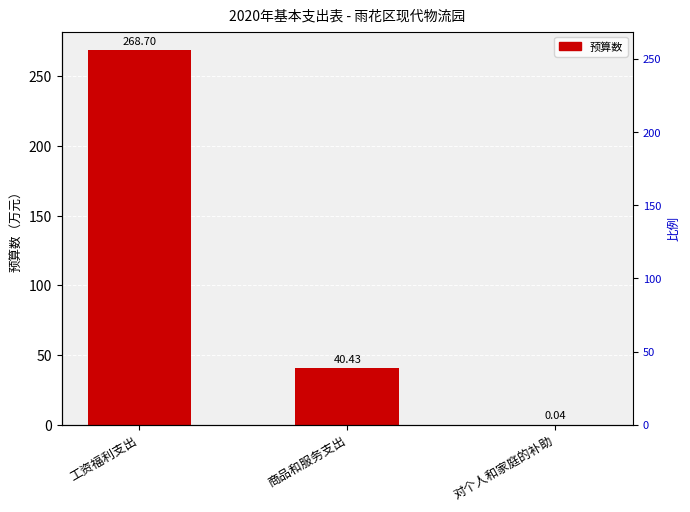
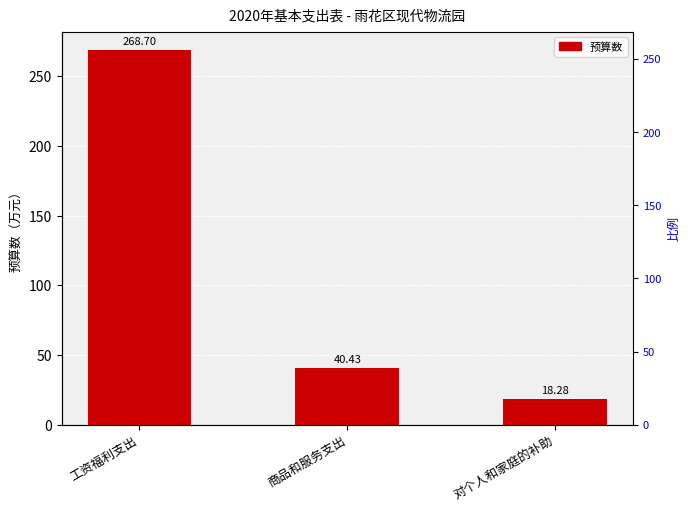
对个人和家庭的补助: 0.04 -> 18.28
